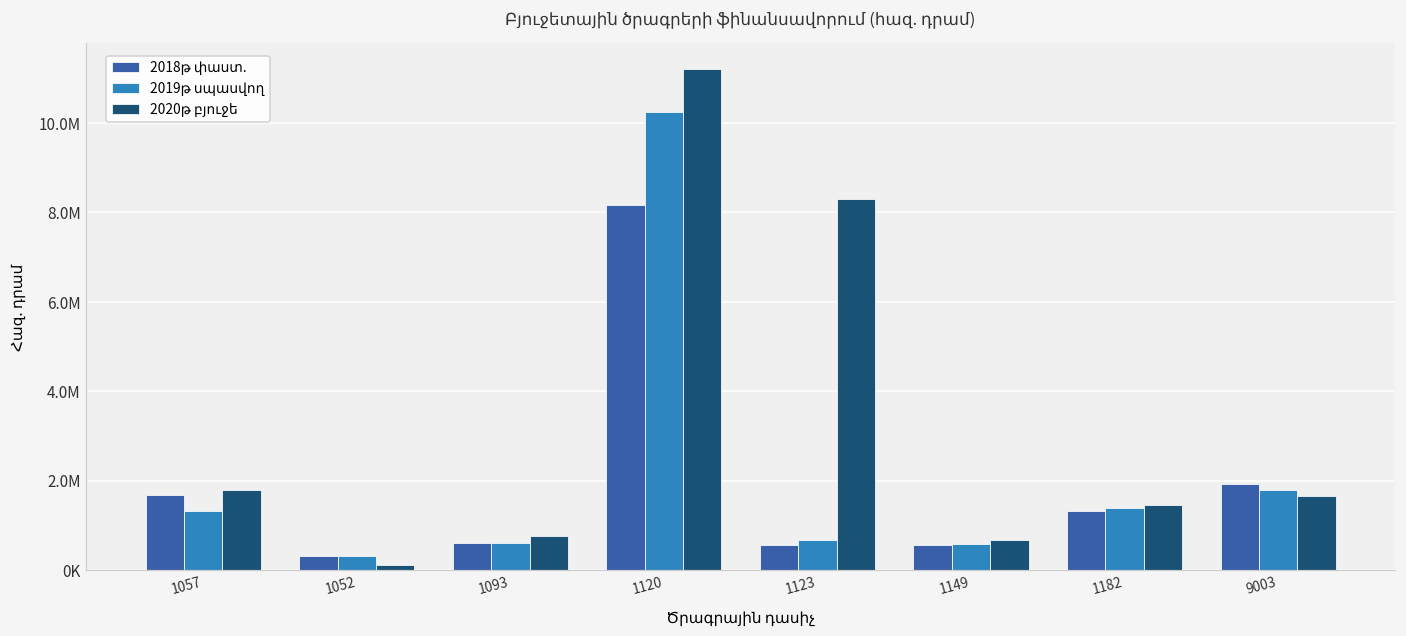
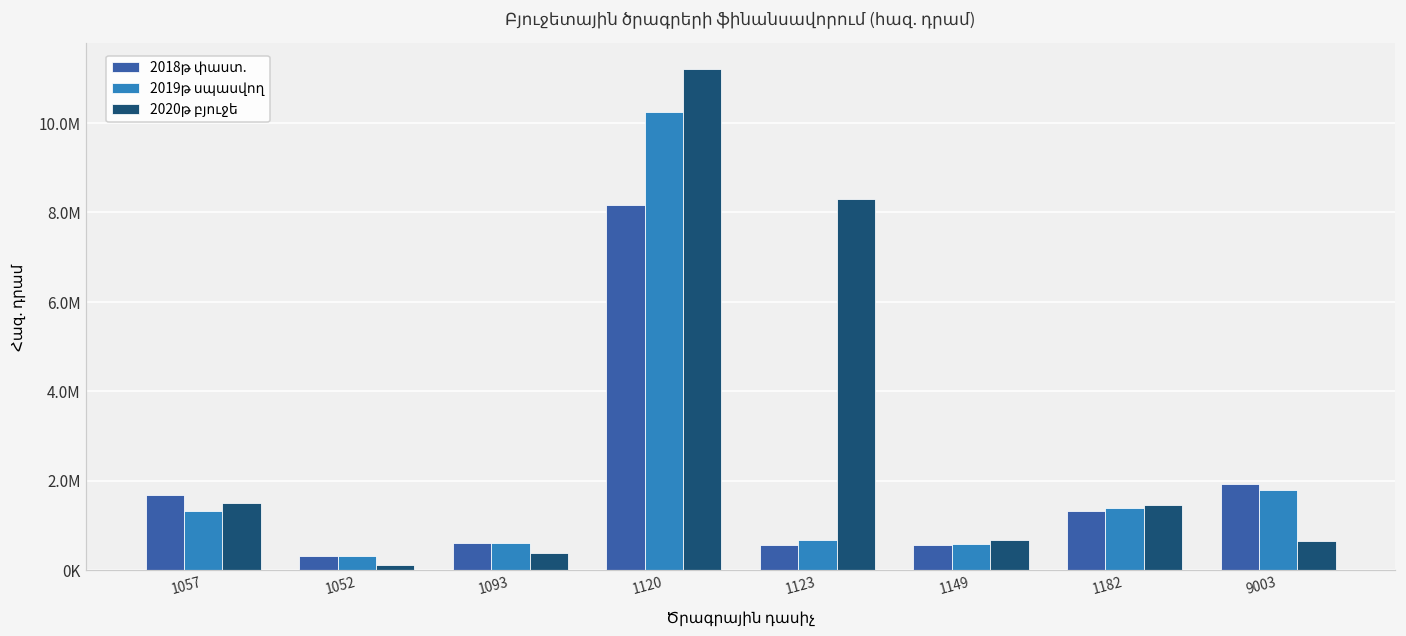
2020թ բյուջե, 1057: 1800000 -> 1500000
2020թ բյուջե, 1093: 800000 -> 400000
2020թ բյուջե, 9003: 1700000 -> 700000
